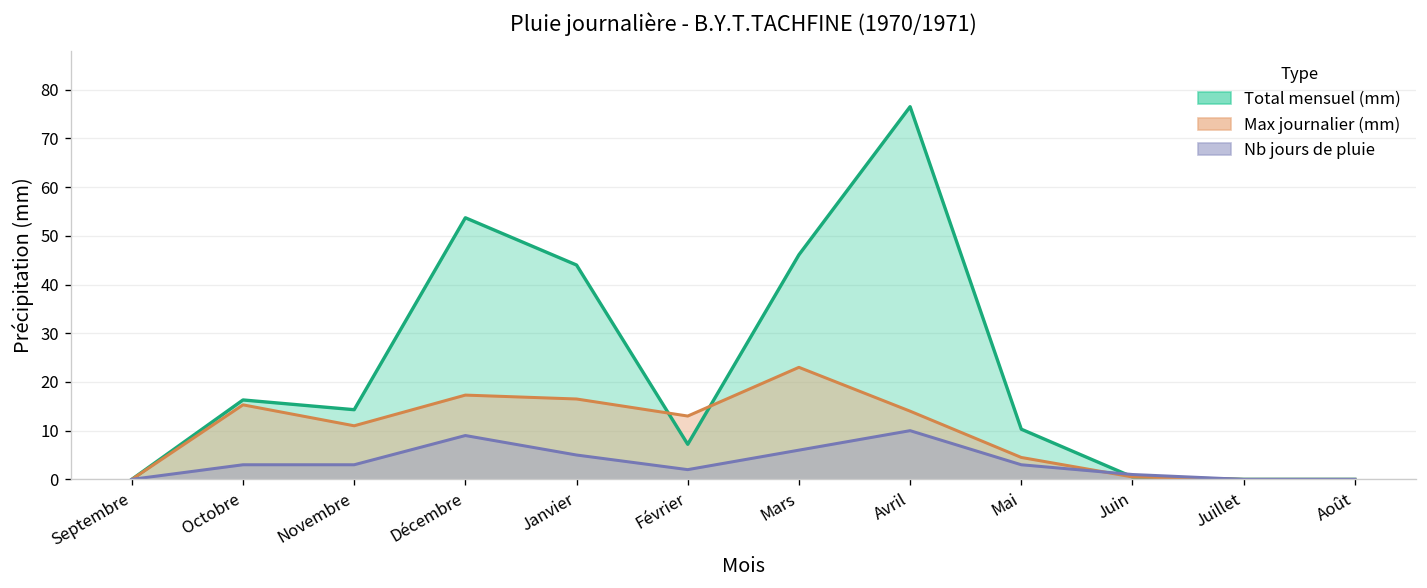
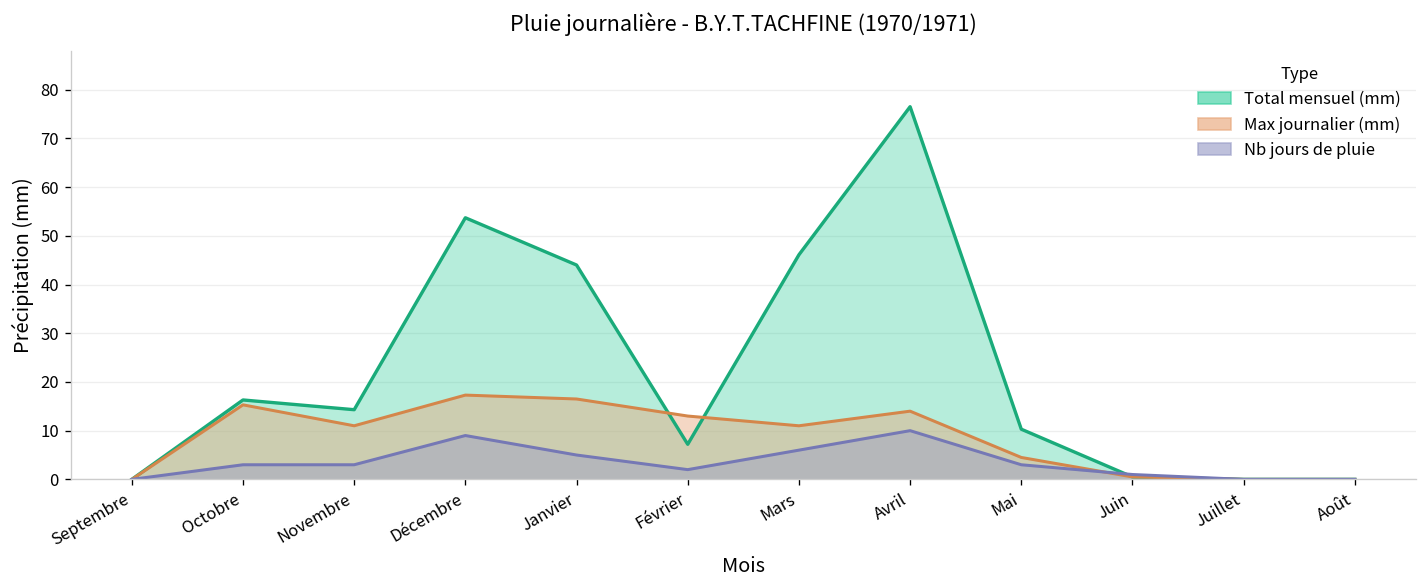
Max journalier (mm), Mars: 23 -> 11
